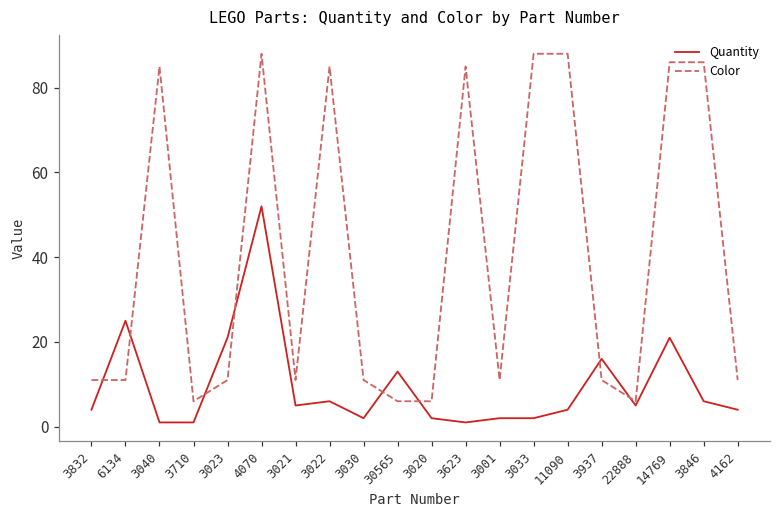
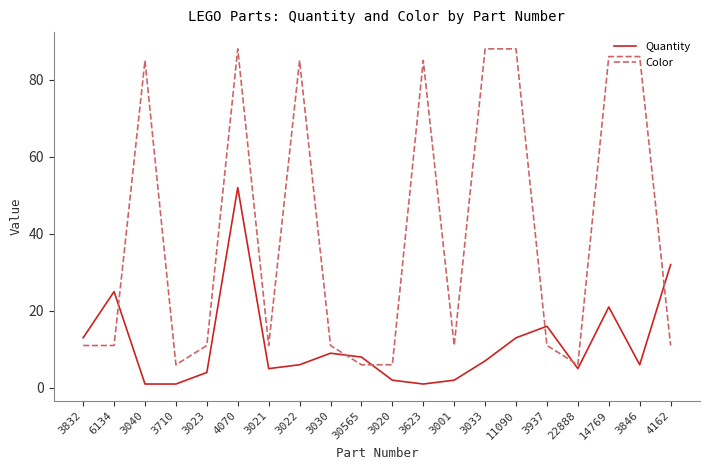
Quantity, 3832: 4 -> 13
Quantity, 3023: 21 -> 4
Quantity, 3030: 2 -> 9
Quantity, 30565: 13 -> 8
Quantity, 3033: 2 -> 7
Quantity, 11090: 4 -> 13
Quantity, 4162: 4 -> 32
